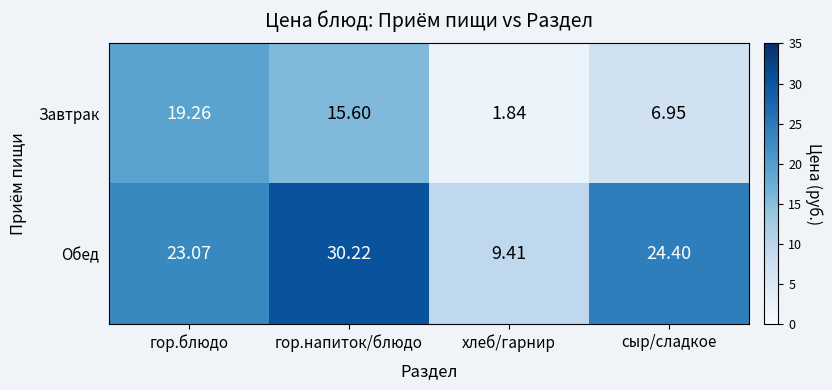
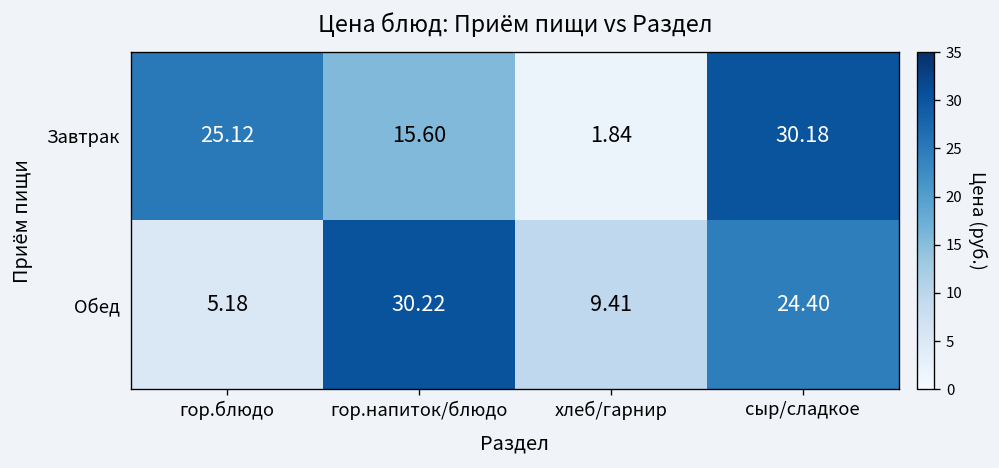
Завтрак, гор.блюдо: 19.26 -> 25.12
Завтрак, сыр/сладкое: 6.95 -> 30.18
Обед, гор.блюдо: 23.07 -> 5.18
